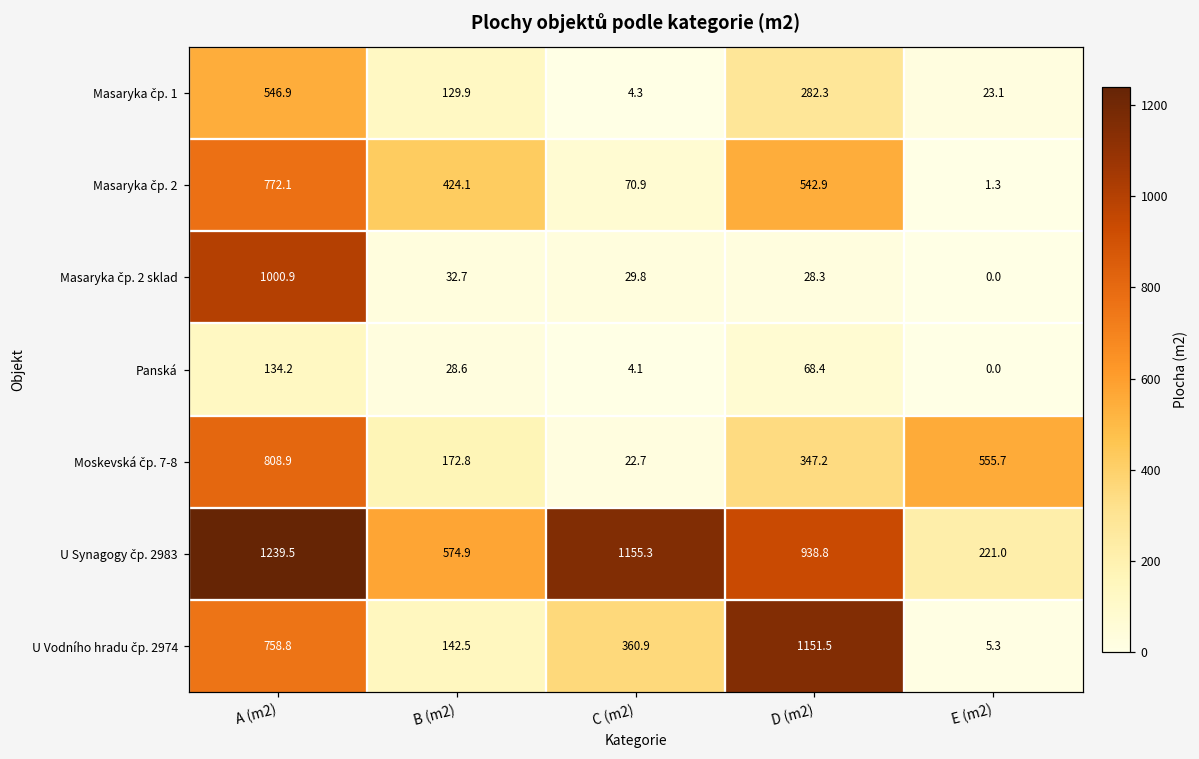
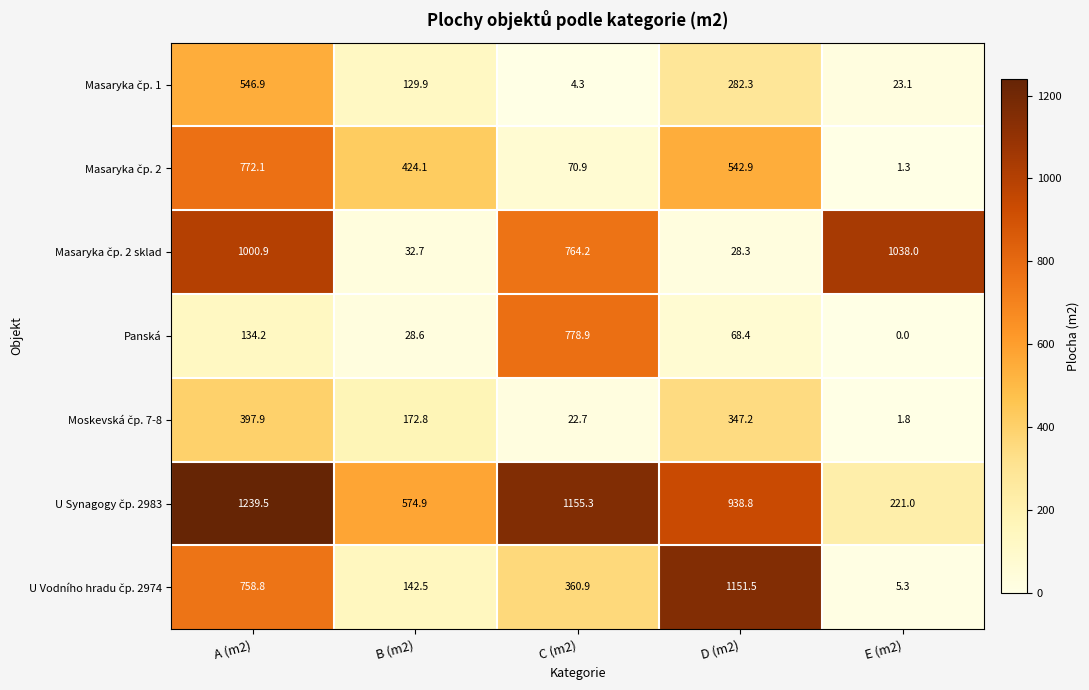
Masaryka čp. 2 sklad, C (m2): 29.8 -> 764.2
Masaryka čp. 2 sklad, E (m2): 0.0 -> 1038.0
Panská, C (m2): 4.1 -> 778.9
Moskevská čp. 7-8, A (m2): 808.9 -> 397.9
Moskevská čp. 7-8, E (m2): 555.7 -> 1.8
